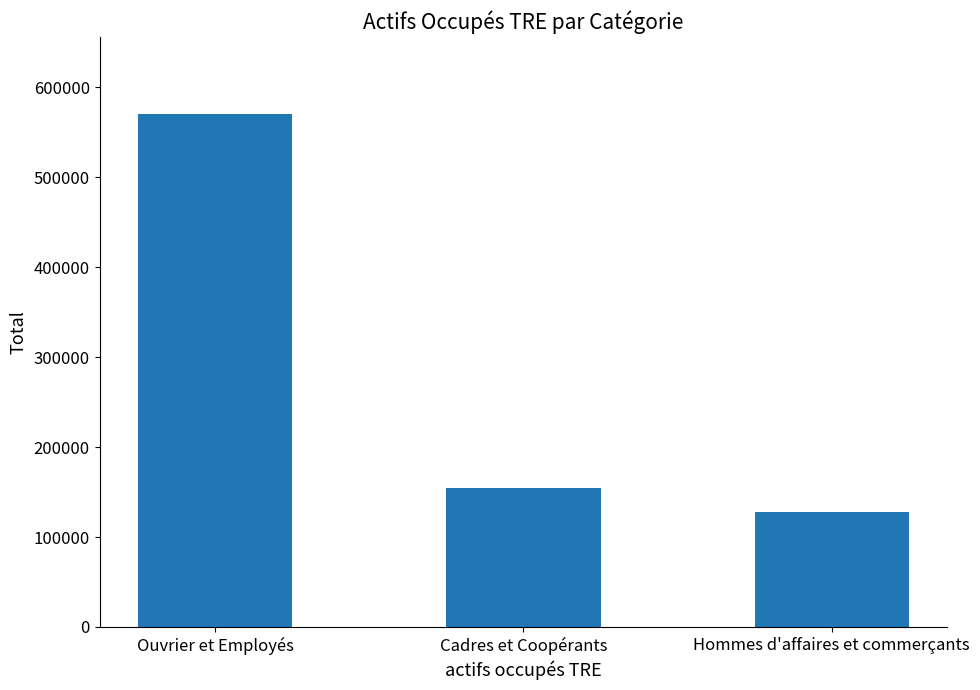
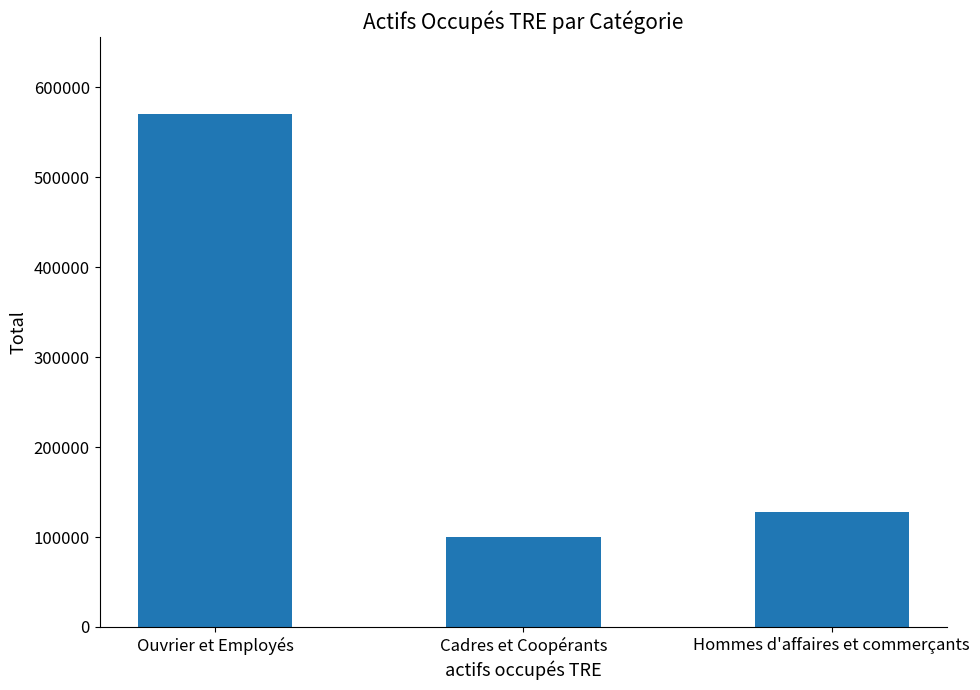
Cadres et Coopérants: 150000 -> 100000
